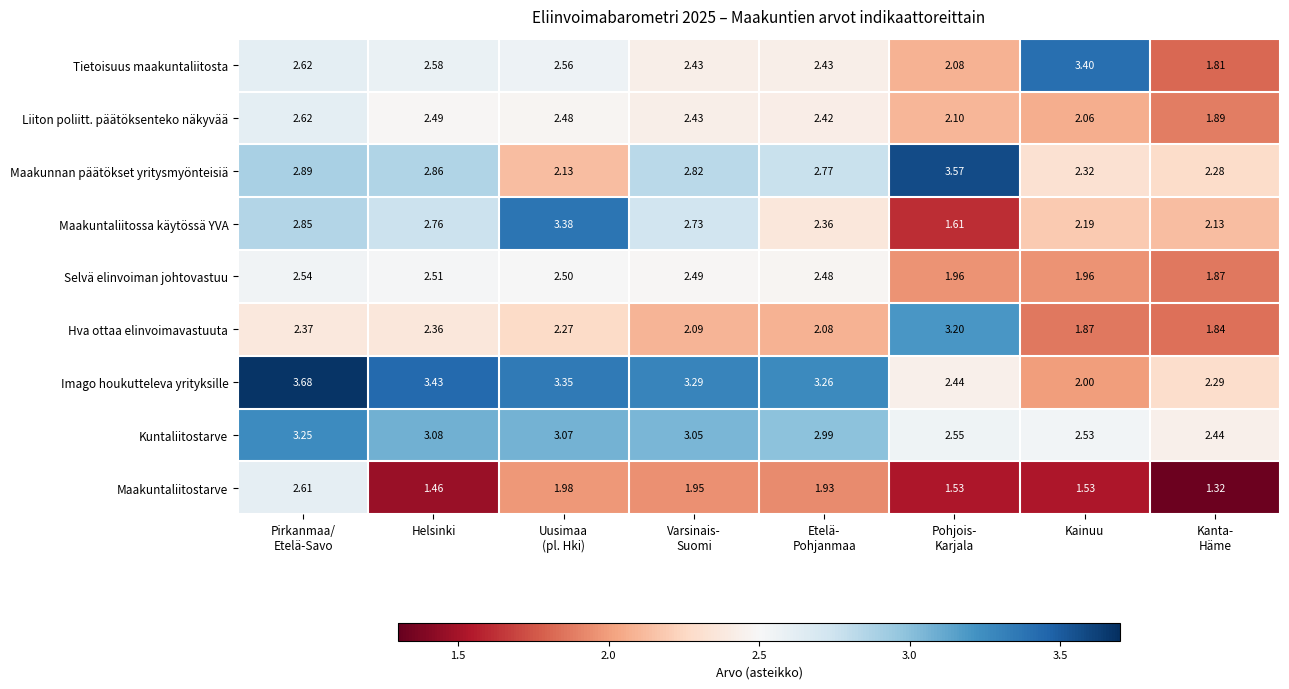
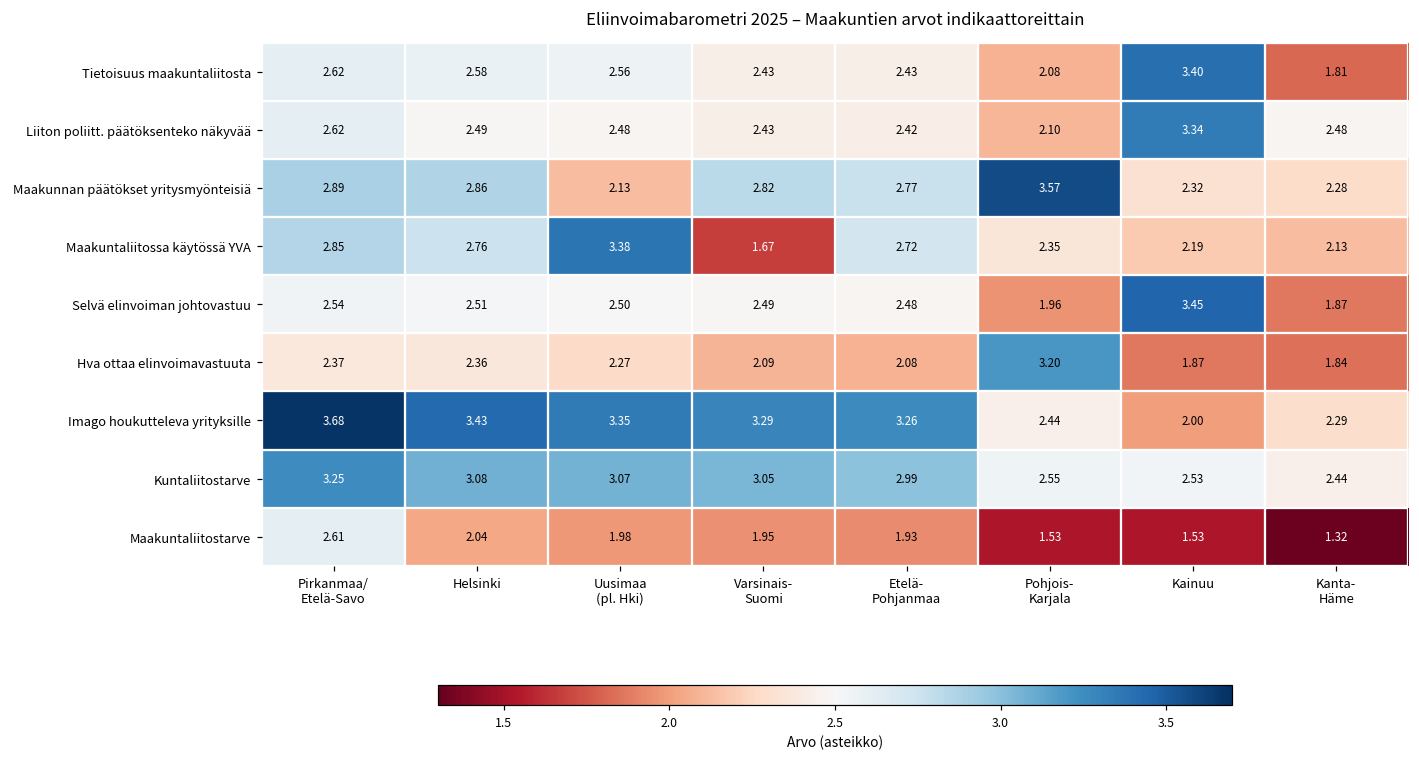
Liiton poliitt. päätöksenteko näkyvää, Kainuu: 2.06 -> 3.34
Liiton poliitt. päätöksenteko näkyvää, Kanta- Häme: 1.89 -> 2.48
Maakuntaliitossa käytössä YVA, Varsinais- Suomi: 2.73 -> 1.67
Maakuntaliitossa käytössä YVA, Etelä- Pohjanmaa: 2.36 -> 2.72
Maakuntaliitossa käytössä YVA, Pohjois- Karjala: 1.61 -> 2.35
Selvä elinvoiman johtovastuu, Kainuu: 1.96 -> 3.45
Maakuntaliitostarve, Helsinki: 1.46 -> 2.04
